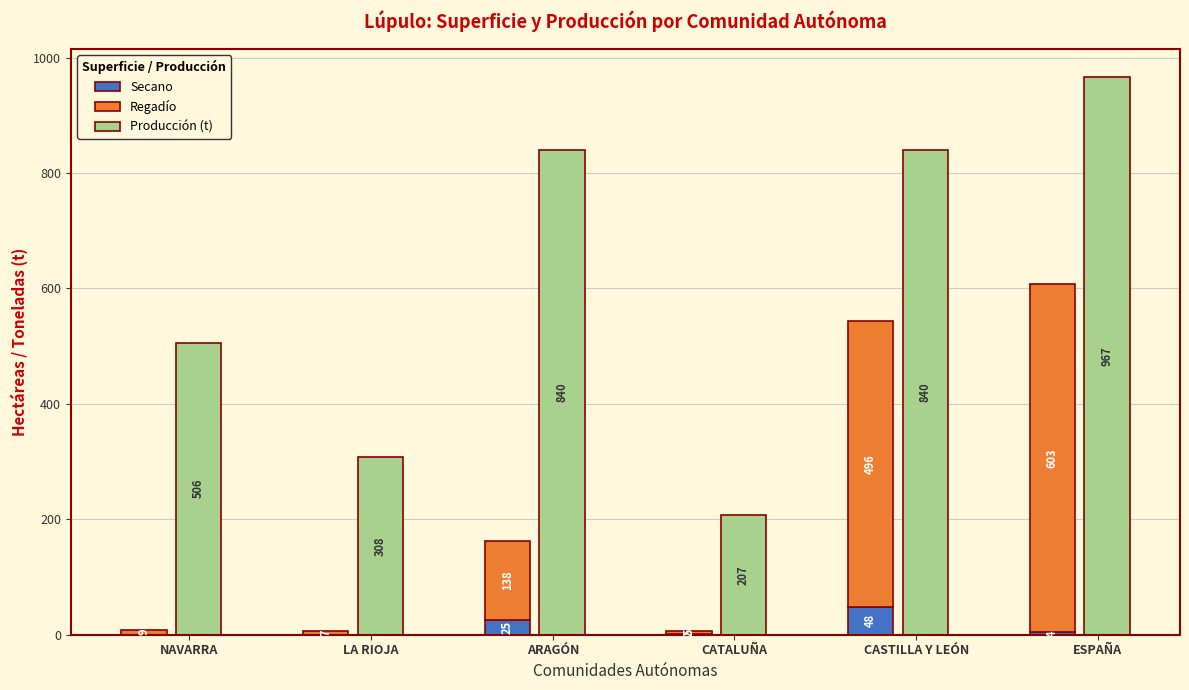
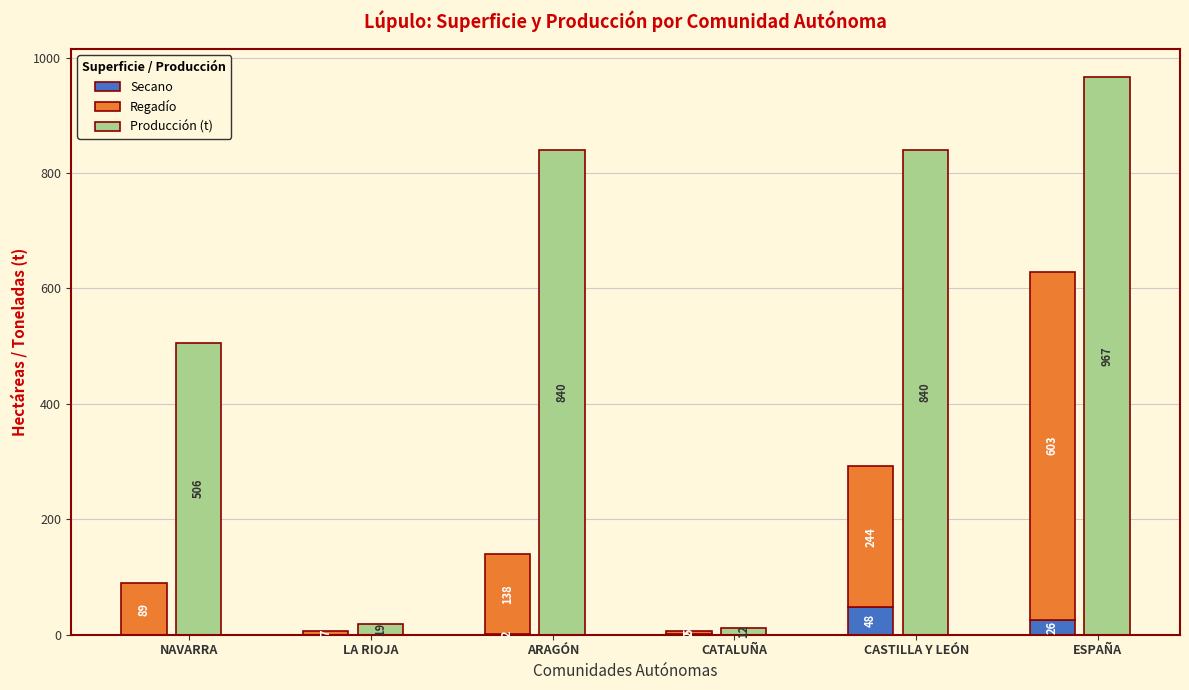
Regadío, NAVARRA: 9 -> 89
Producción (t), LA RIOJA: 308 -> 19
Secano, ARAGÓN: 25 -> 2
Producción (t), CATALUÑA: 207 -> 12
Regadío, CASTILLA Y LEÓN: 496 -> 244
Secano, ESPAÑA: 4 -> 26
